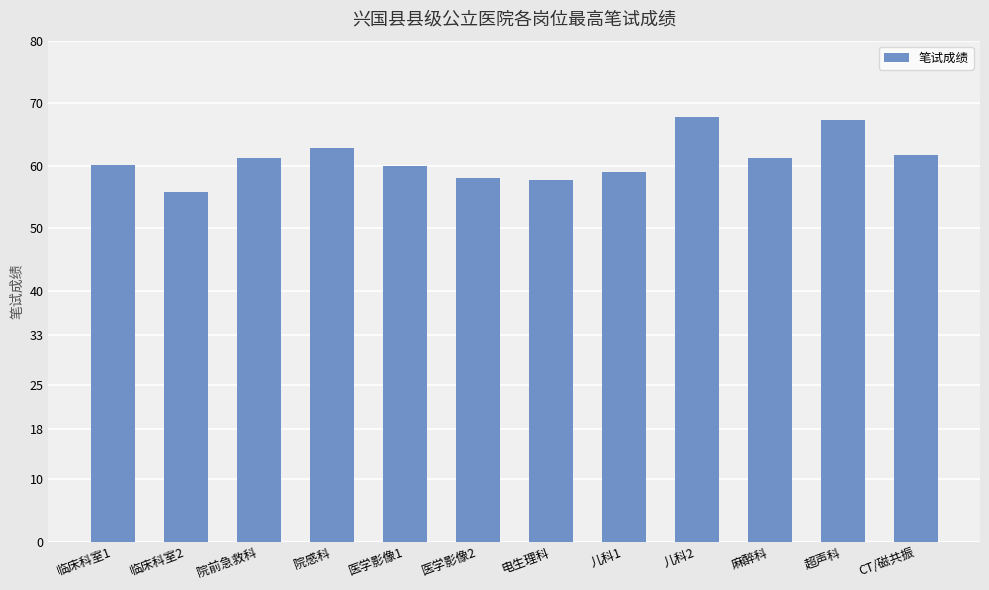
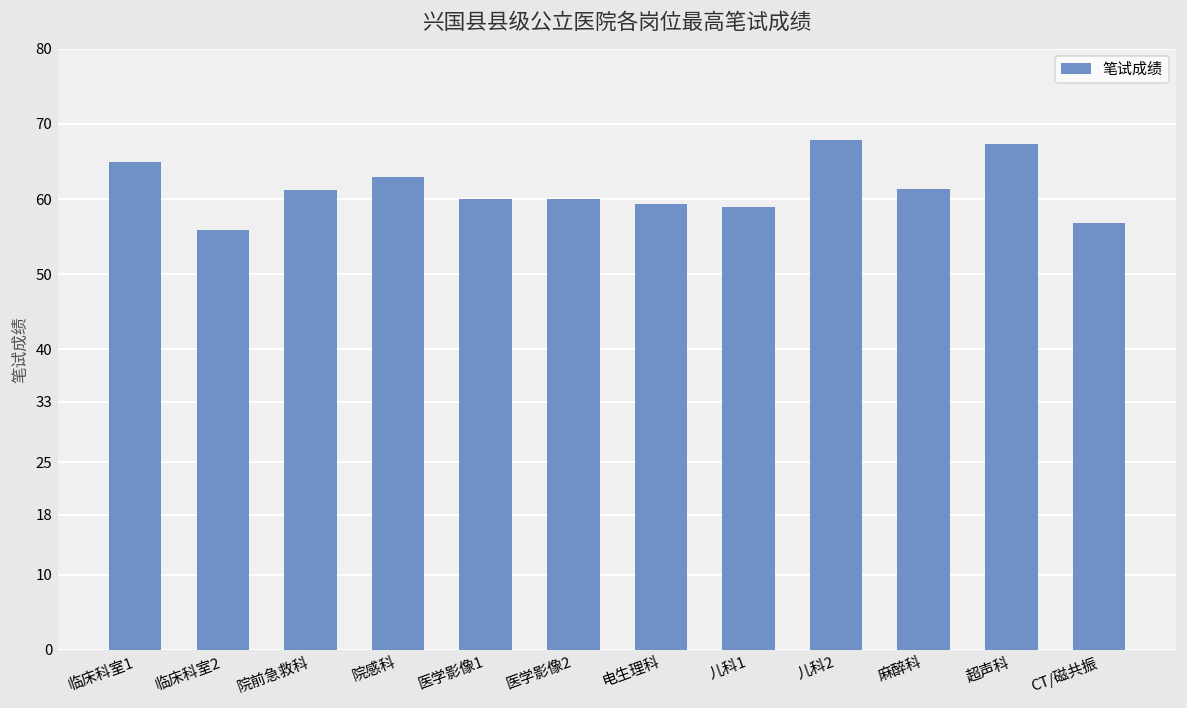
临床科室1: 60 -> 65
医学影像2: 58 -> 60
电生理科: 58 -> 59
CT/磁共振: 62 -> 57
